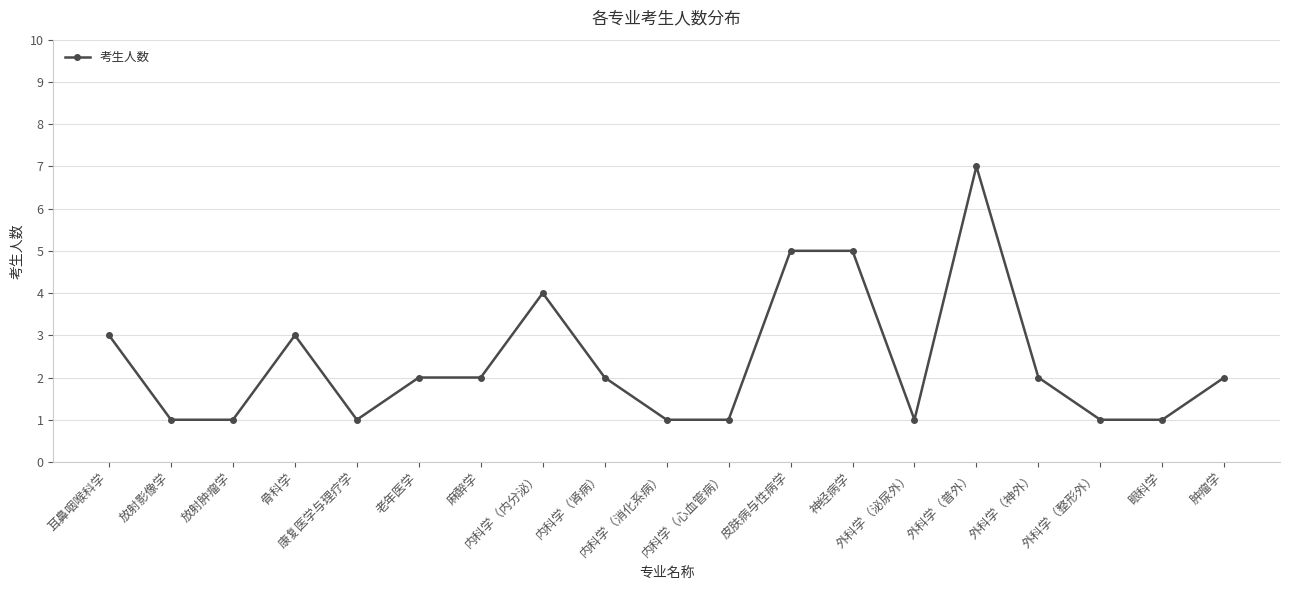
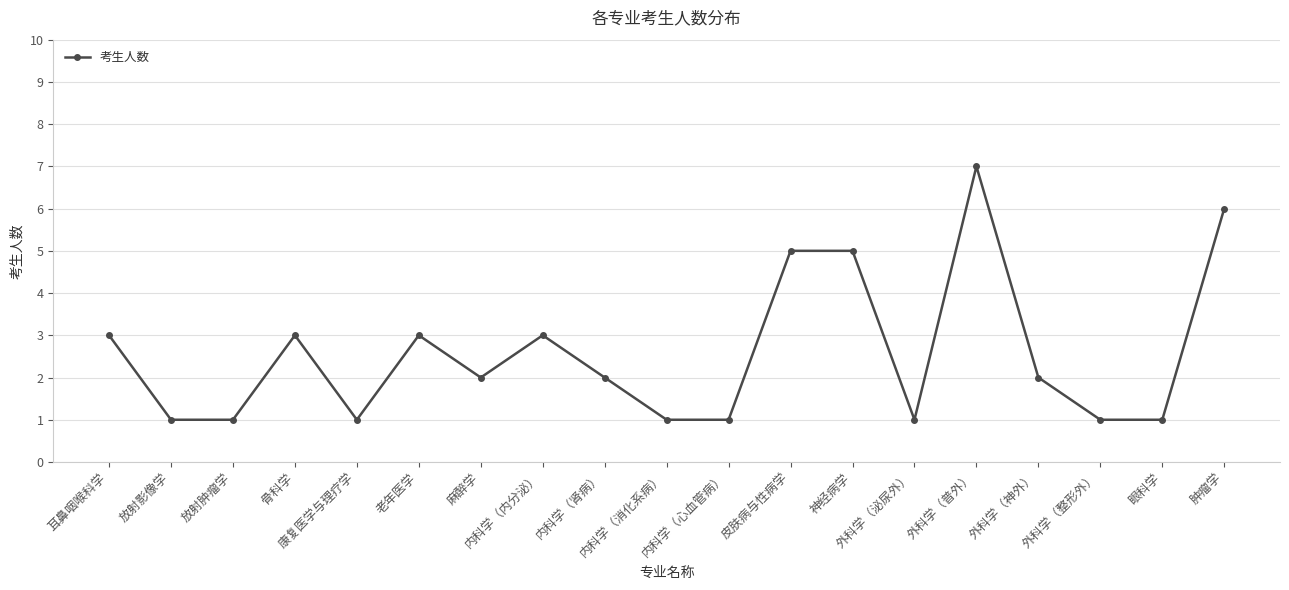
老年医学: 2 -> 3
内科学（内分泌）: 4 -> 3
肿瘤学: 2 -> 6
